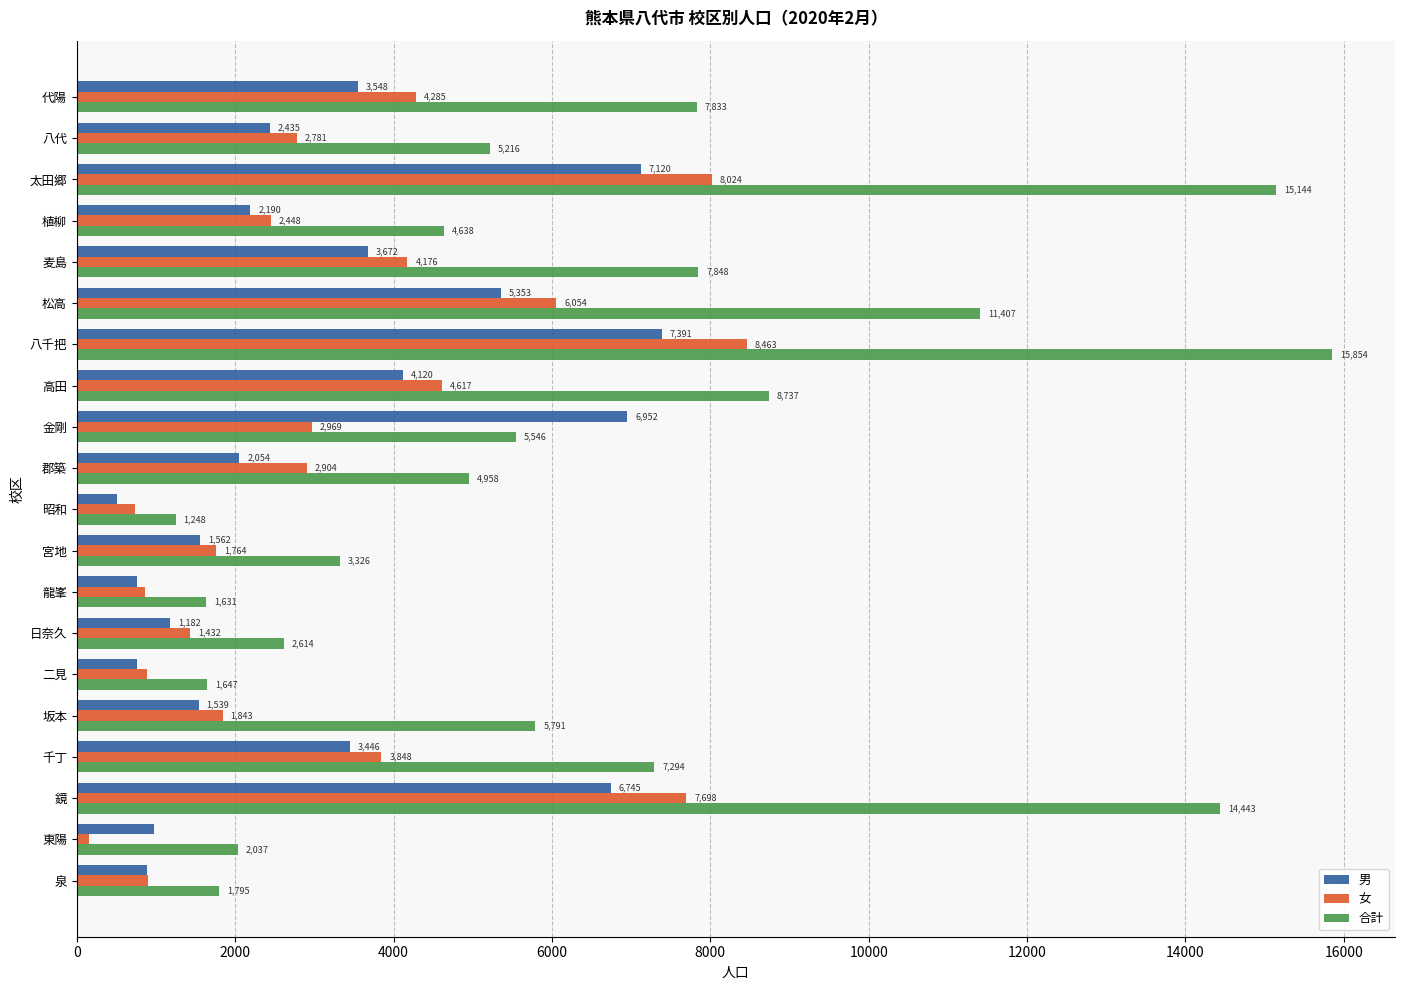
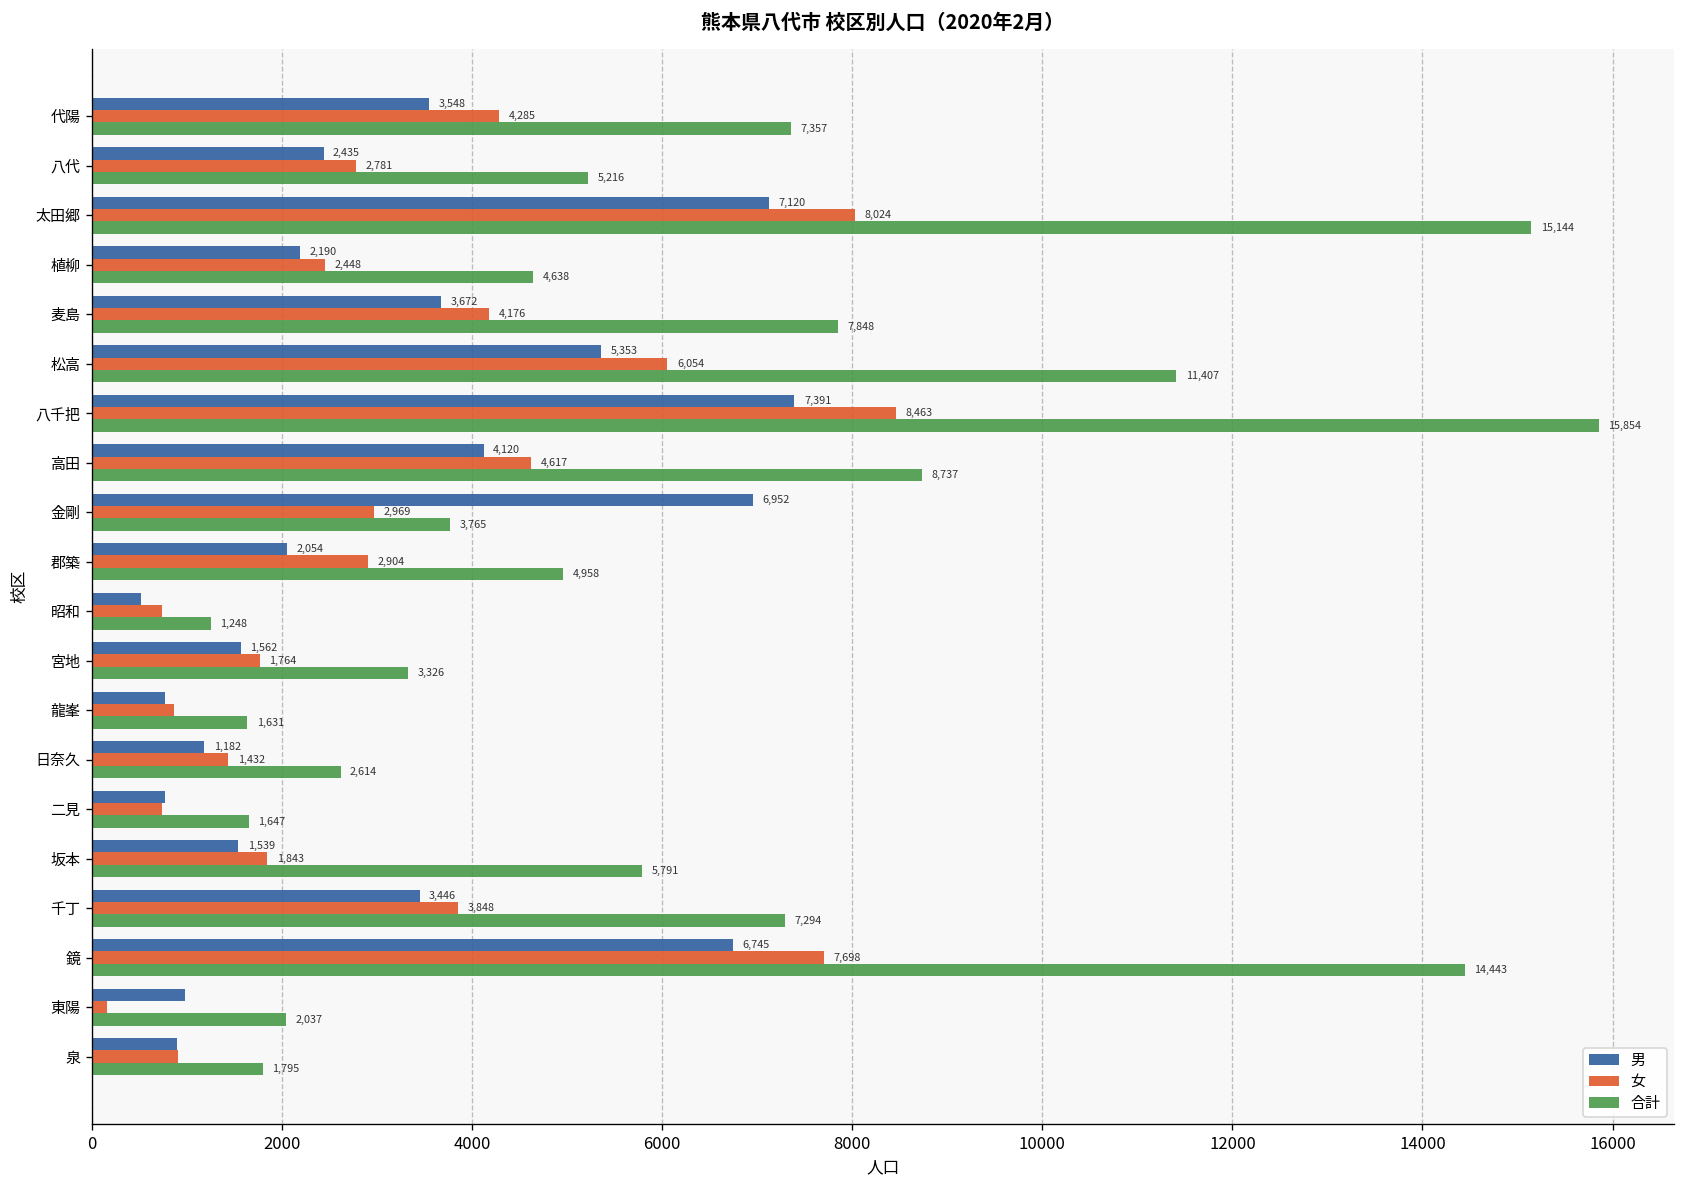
合計, 代陽: 7,833 -> 7,357
合計, 金剛: 5,546 -> 3,765
女, 二見: 900 -> 700
